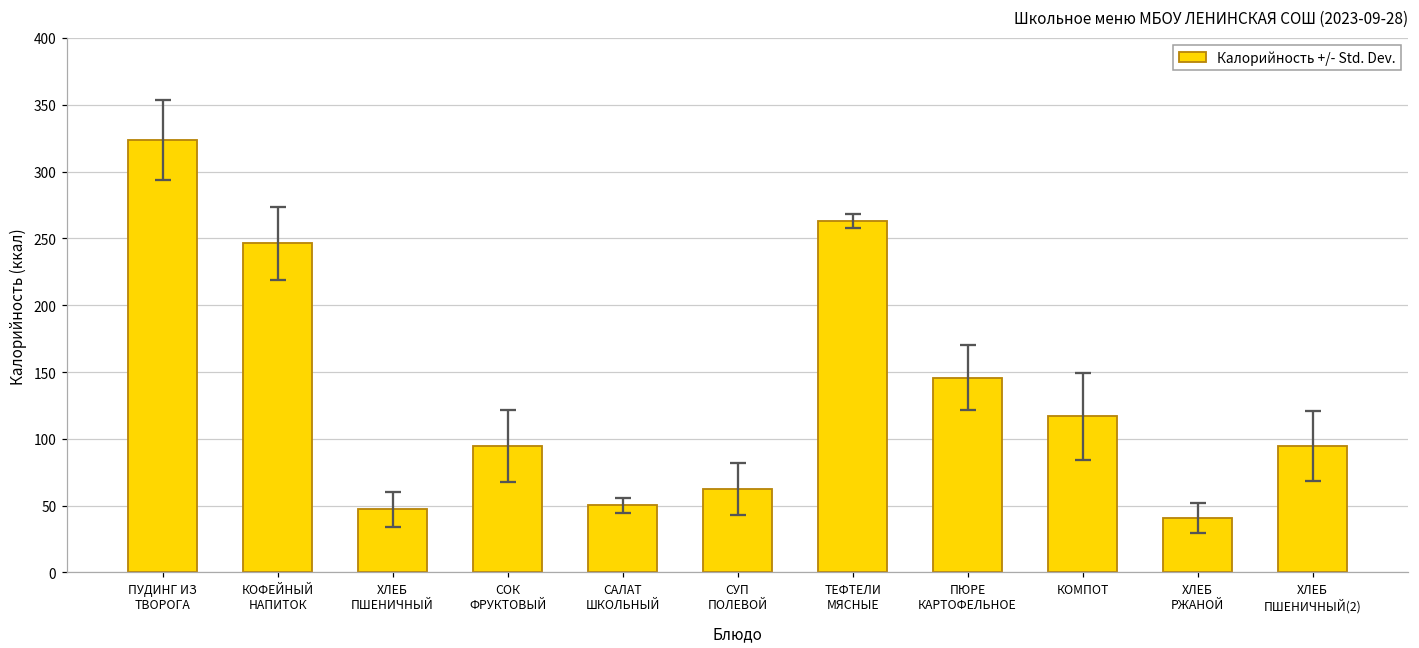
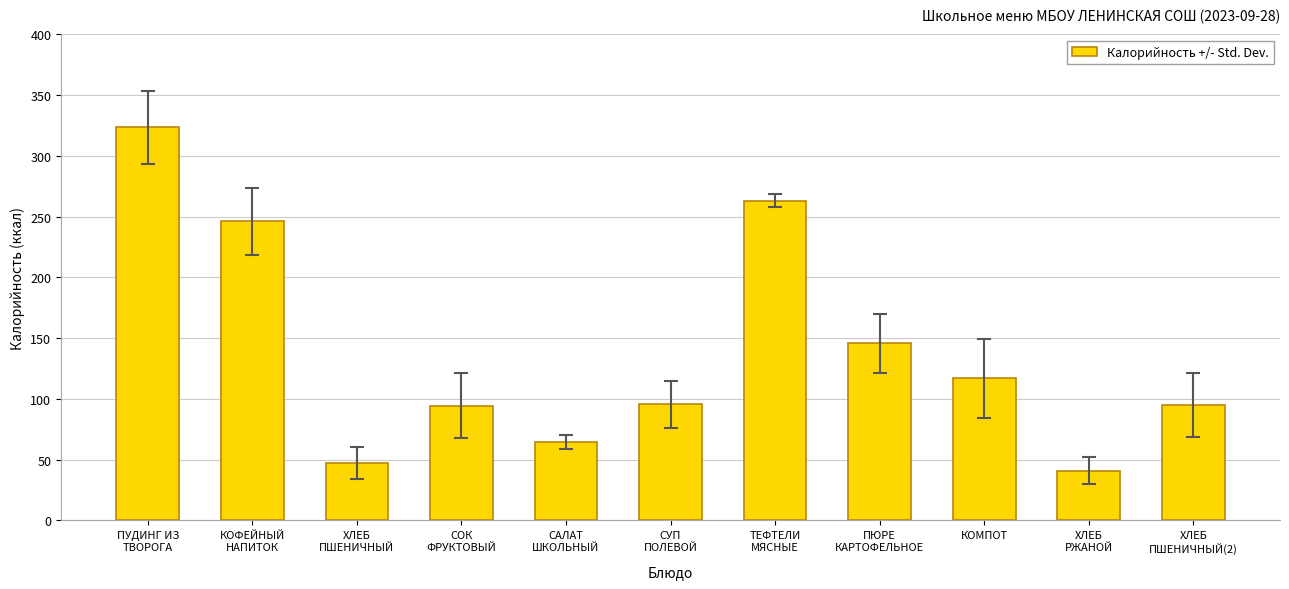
Калорийность +/- Std. Dev., САЛАТ ШКОЛЬНЫЙ: 50 -> 65
Калорийность +/- Std. Dev., СУП ПОЛЕВОЙ: 63 -> 96
